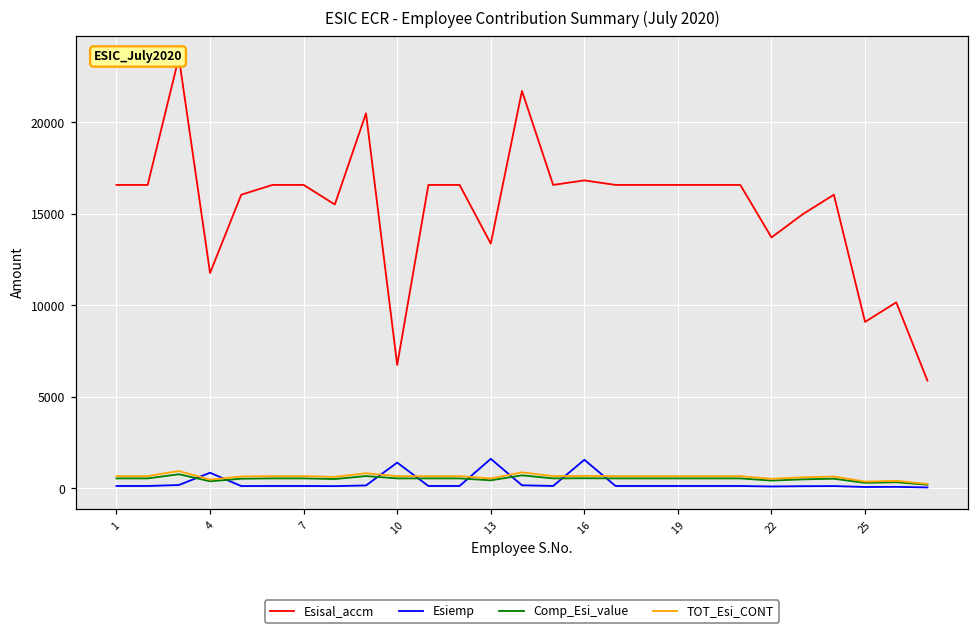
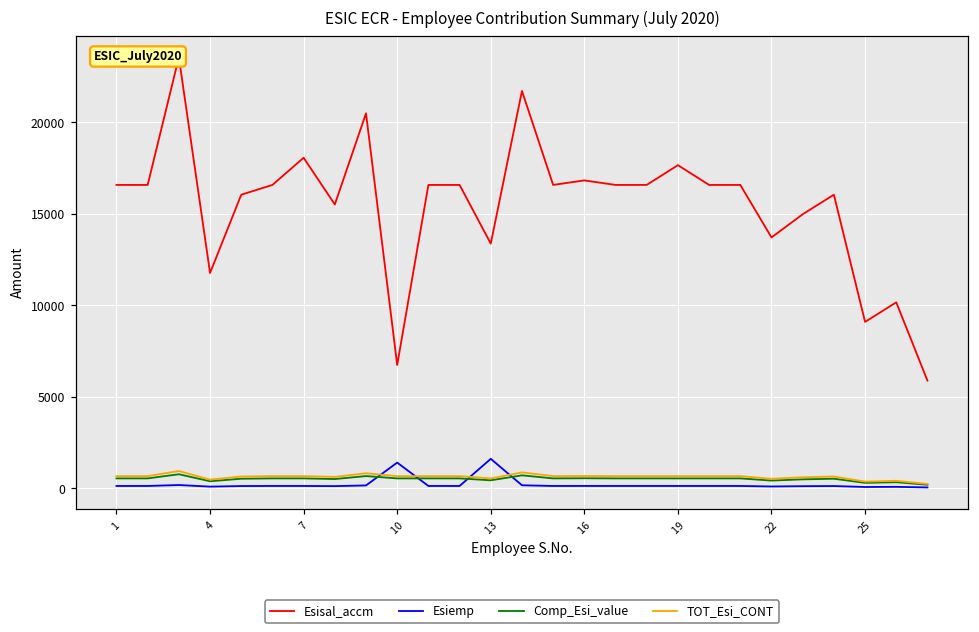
Esiemp, 4: 800 -> 100
Esisal_accm, 7: 16600 -> 18100
Esiemp, 16: 1600 -> 100
Esisal_accm, 19: 16600 -> 17700
